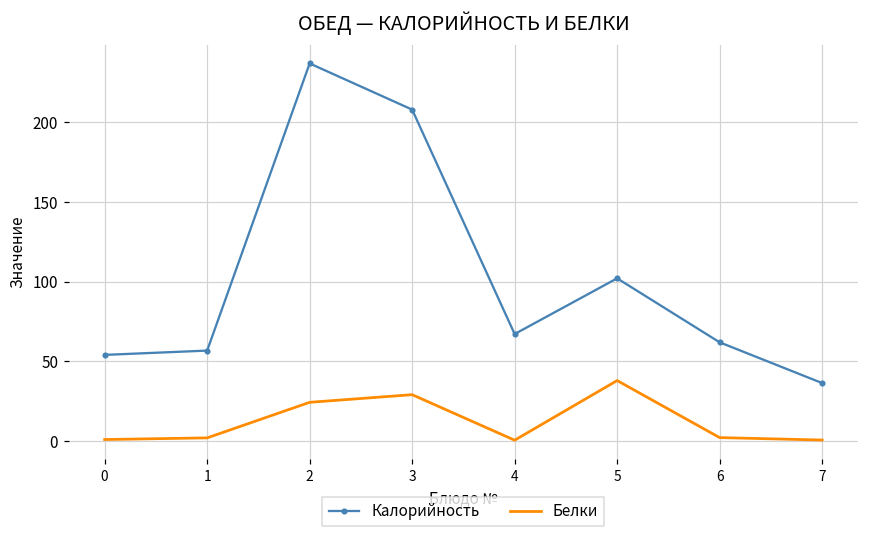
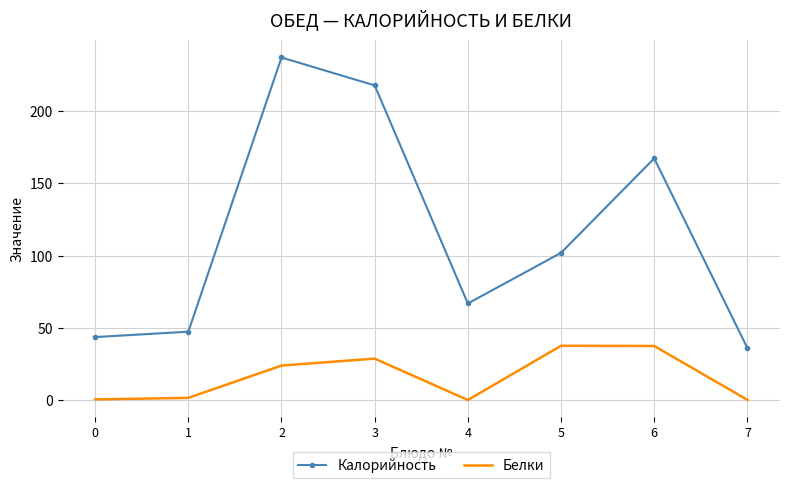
Калорийность, 0: 54 -> 44
Калорийность, 1: 57 -> 48
Калорийность, 3: 208 -> 218
Калорийность, 6: 62 -> 167
Белки, 6: 2 -> 38
